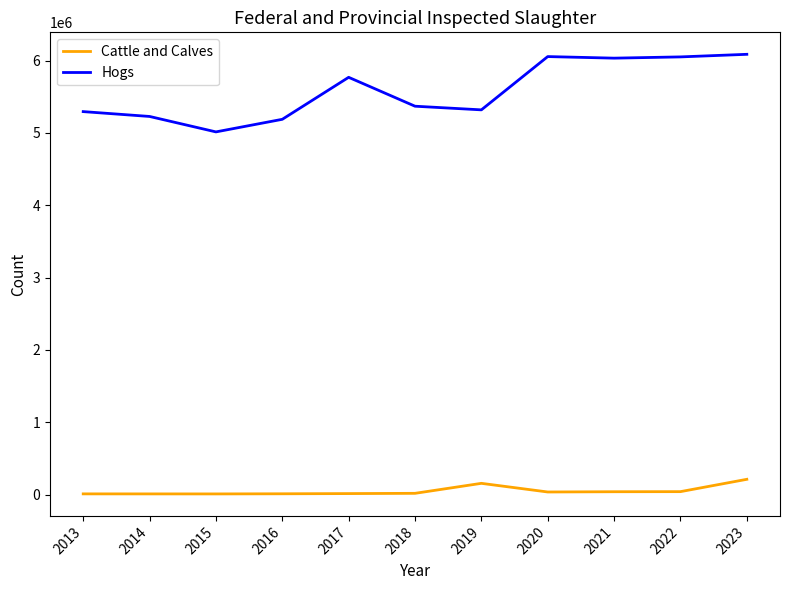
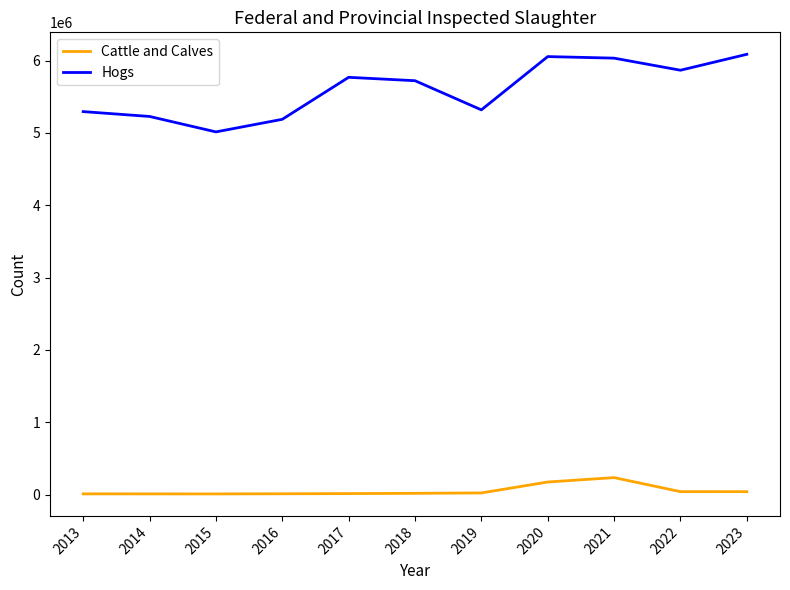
Hogs, 2018: 5400000 -> 5700000
Cattle and Calves, 2019: 200000 -> 0
Cattle and Calves, 2020: 0 -> 200000
Cattle and Calves, 2021: 0 -> 200000
Hogs, 2022: 6100000 -> 5900000
Cattle and Calves, 2023: 200000 -> 0
